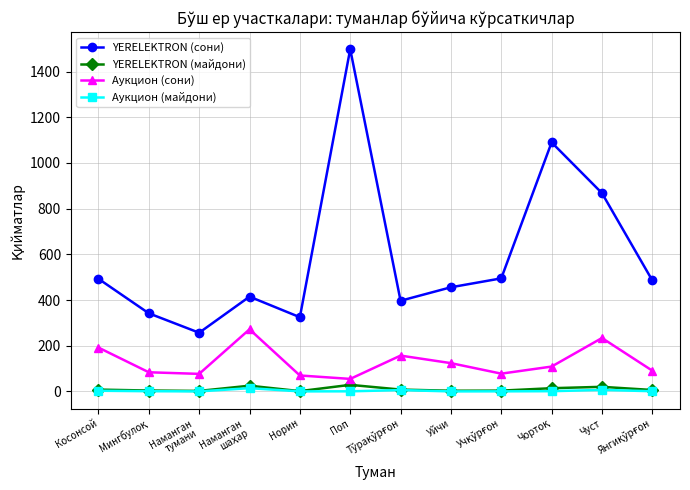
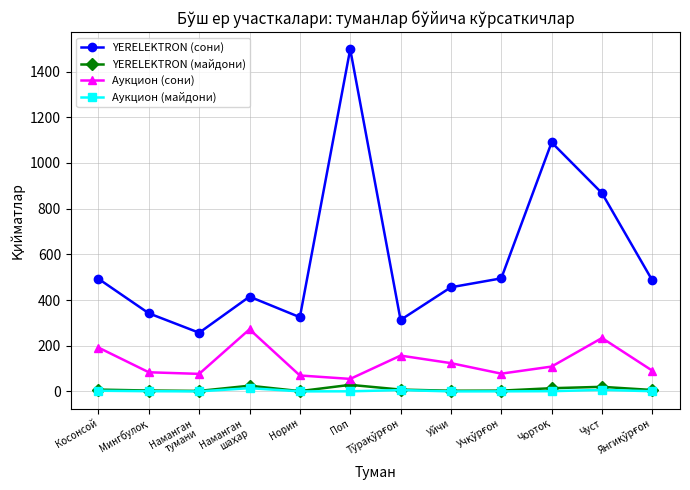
YERELEKTRON (сони), Тўрақўрғон: 400 -> 310
